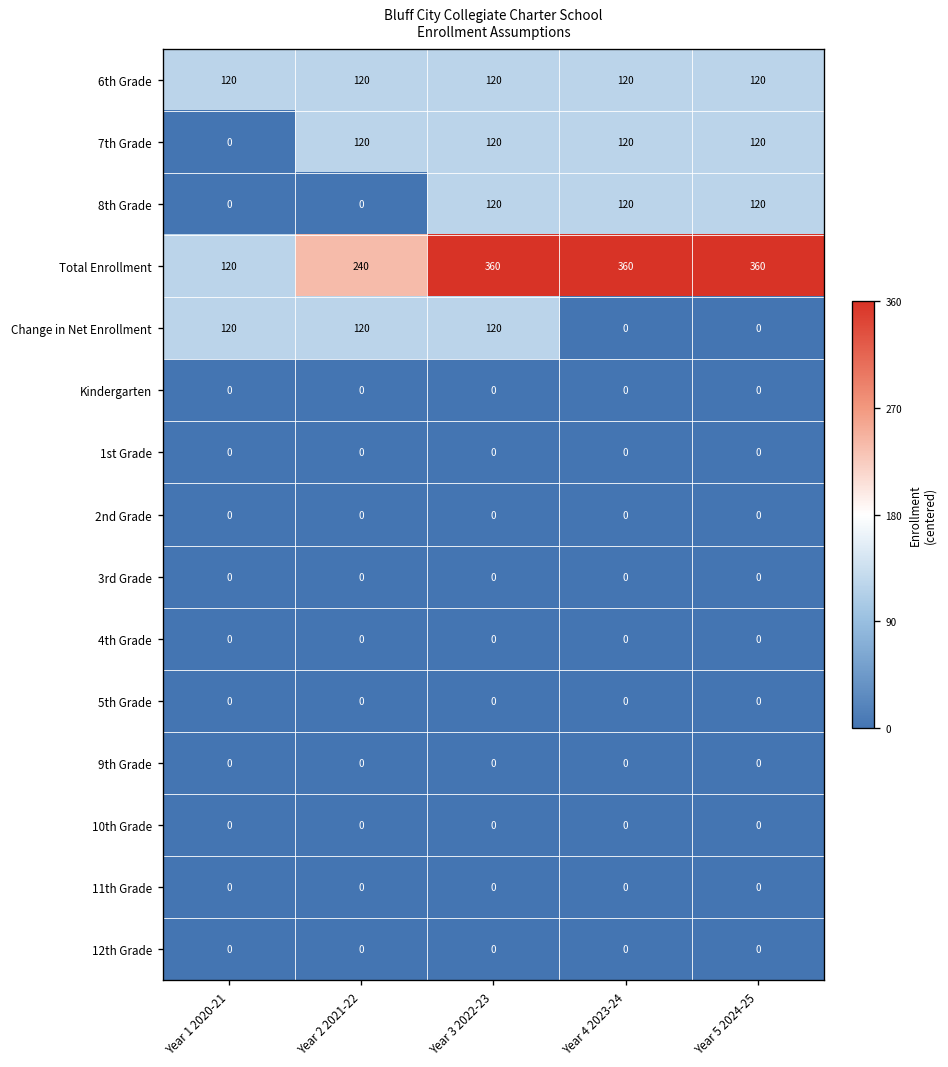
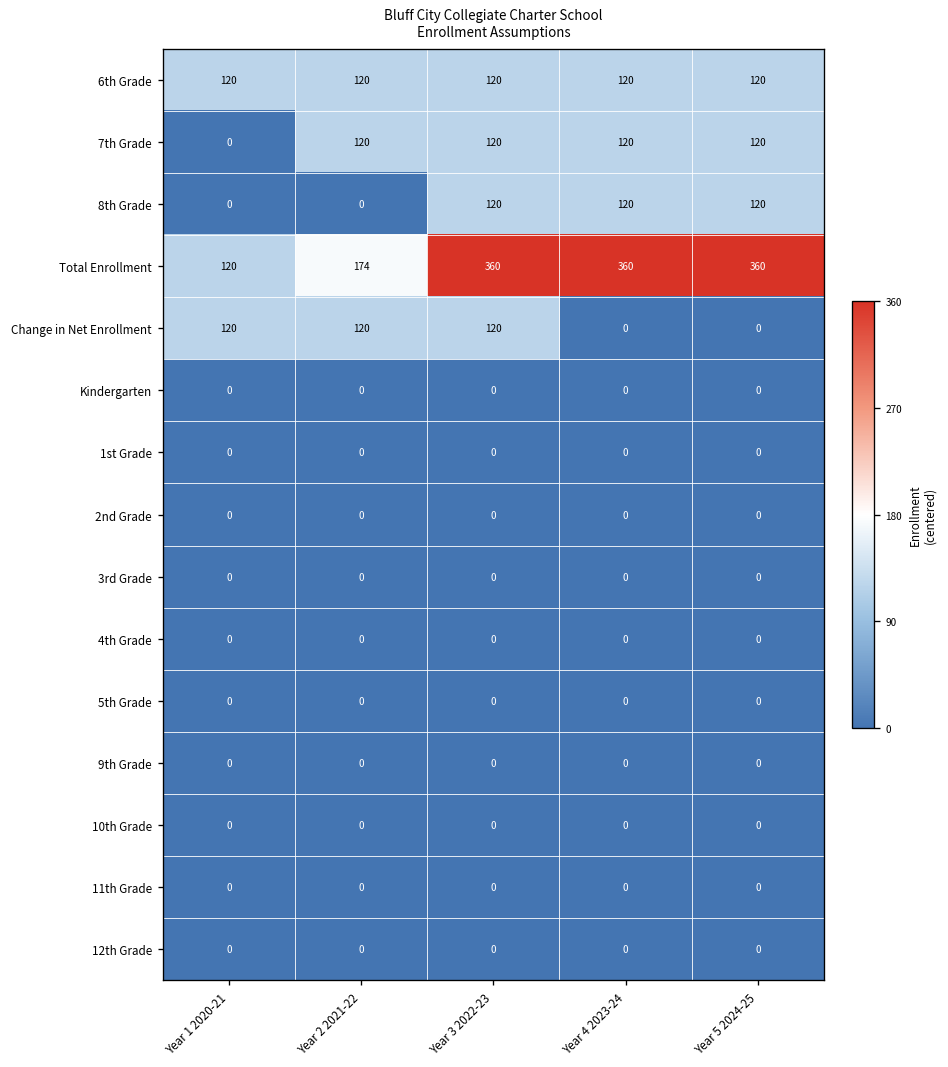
Total Enrollment, Year 2 2021-22: 240 -> 174
